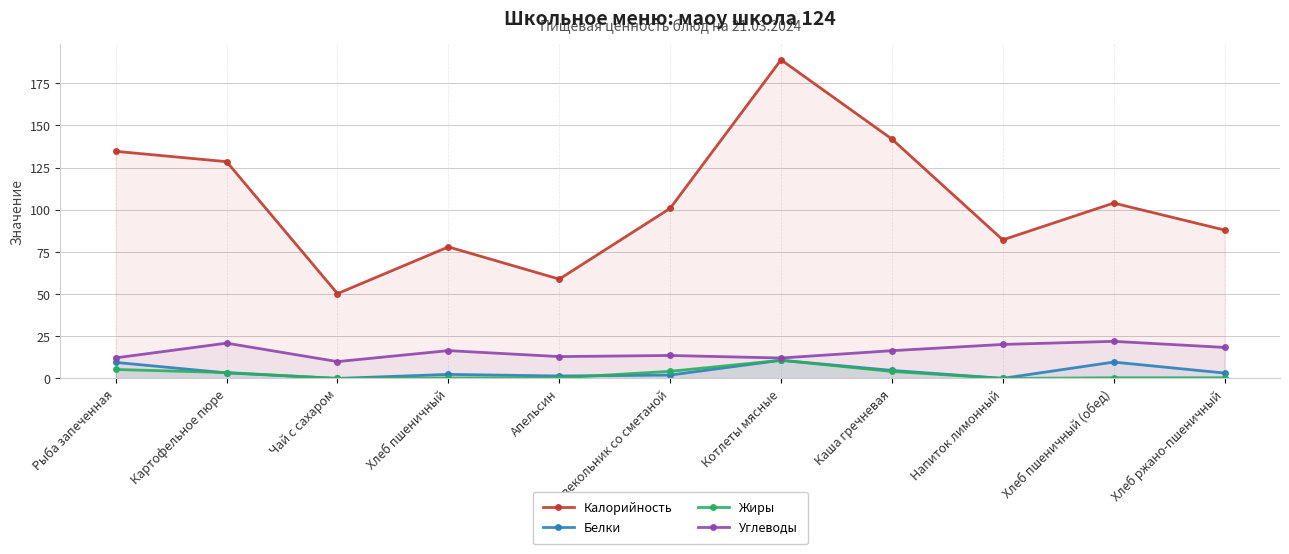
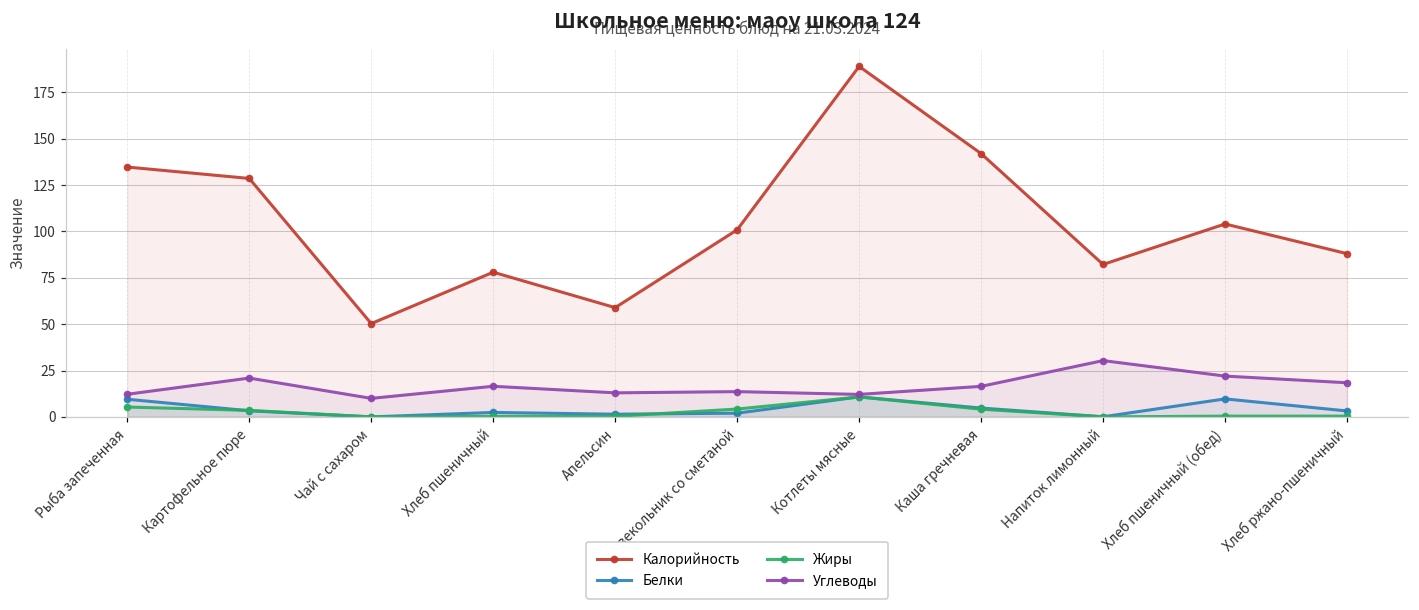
Углеводы, Напиток лимонный: 20 -> 30
